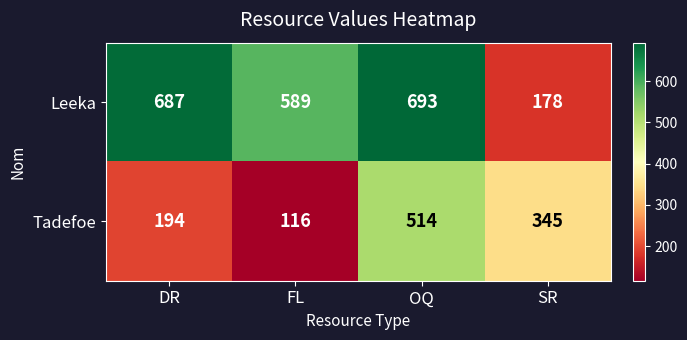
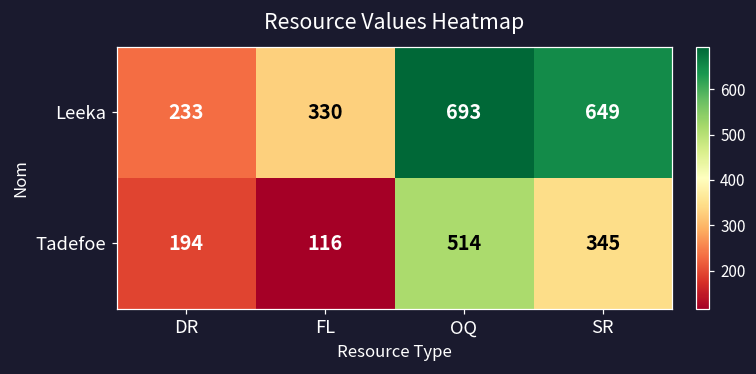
Leeka, DR: 687 -> 233
Leeka, FL: 589 -> 330
Leeka, SR: 178 -> 649
